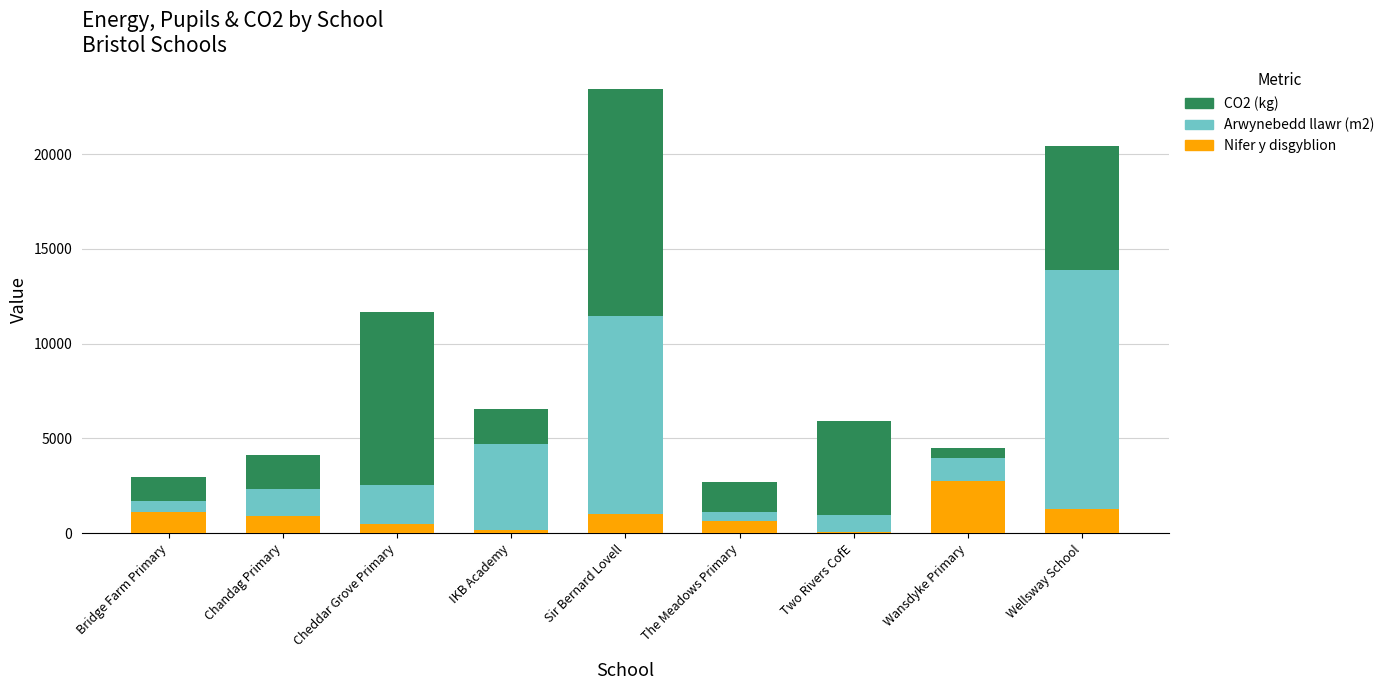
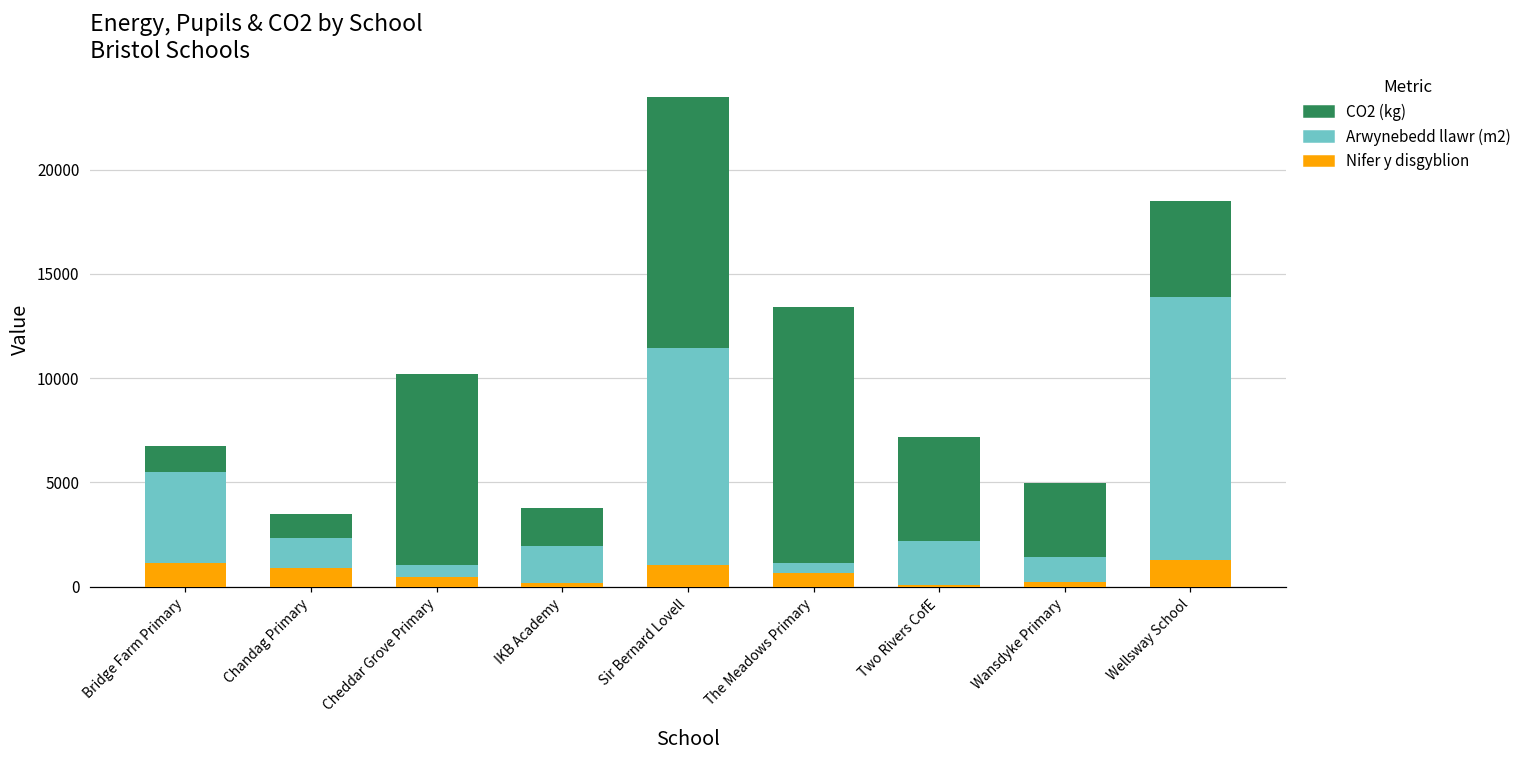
Arwynebedd llawr (m2), Bridge Farm Primary: 600 -> 4400
CO2 (kg), Chandag Primary: 1800 -> 1200
Arwynebedd llawr (m2), Cheddar Grove Primary: 2100 -> 600
Arwynebedd llawr (m2), IKB Academy: 4600 -> 1800
CO2 (kg), The Meadows Primary: 1600 -> 12300
Arwynebedd llawr (m2), Two Rivers CofE: 900 -> 2100
Nifer y disgyblion, Wansdyke Primary: 2800 -> 200
CO2 (kg), Wansdyke Primary: 600 -> 3600
CO2 (kg), Wellsway School: 6500 -> 4600
